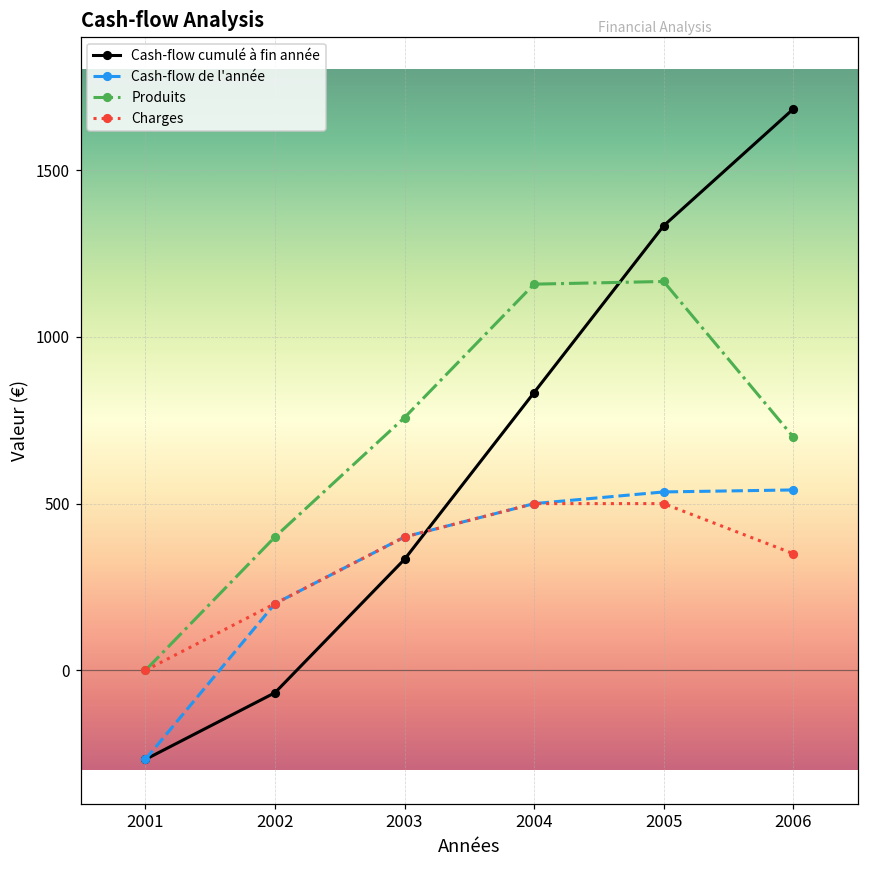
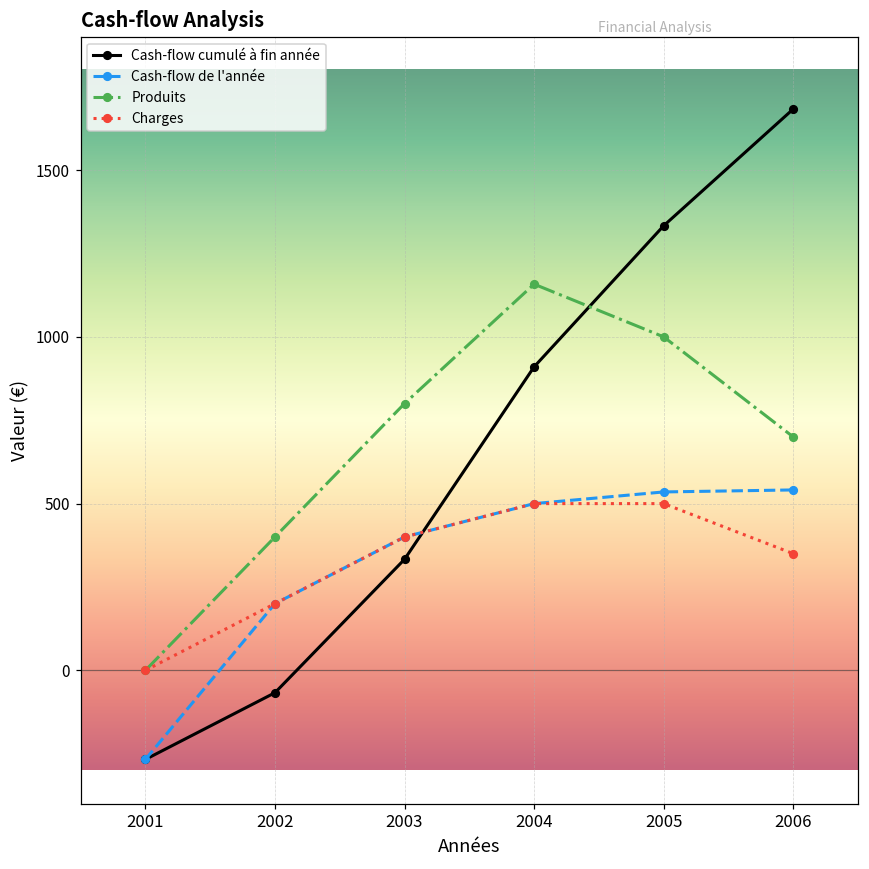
Produits, 2003: 760 -> 800
Cash-flow cumulé à fin année, 2004: 830 -> 910
Produits, 2005: 1170 -> 1000
